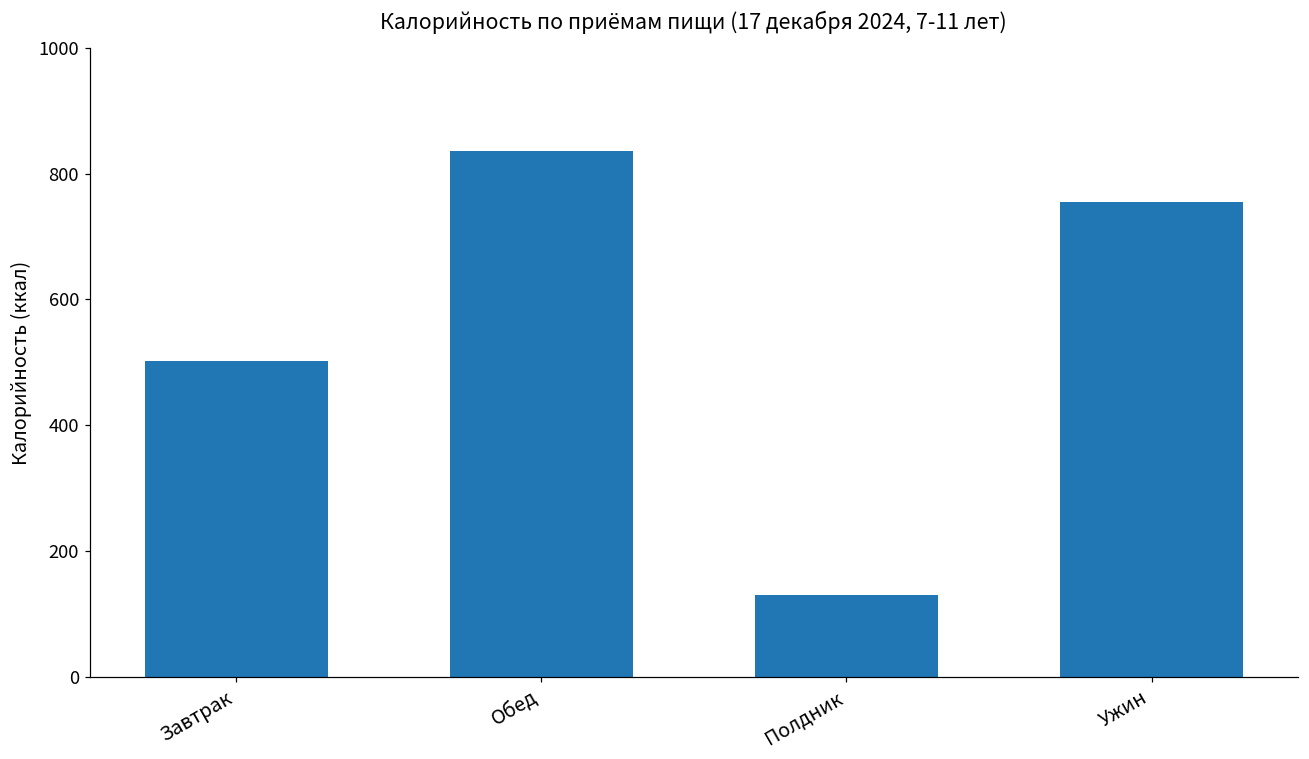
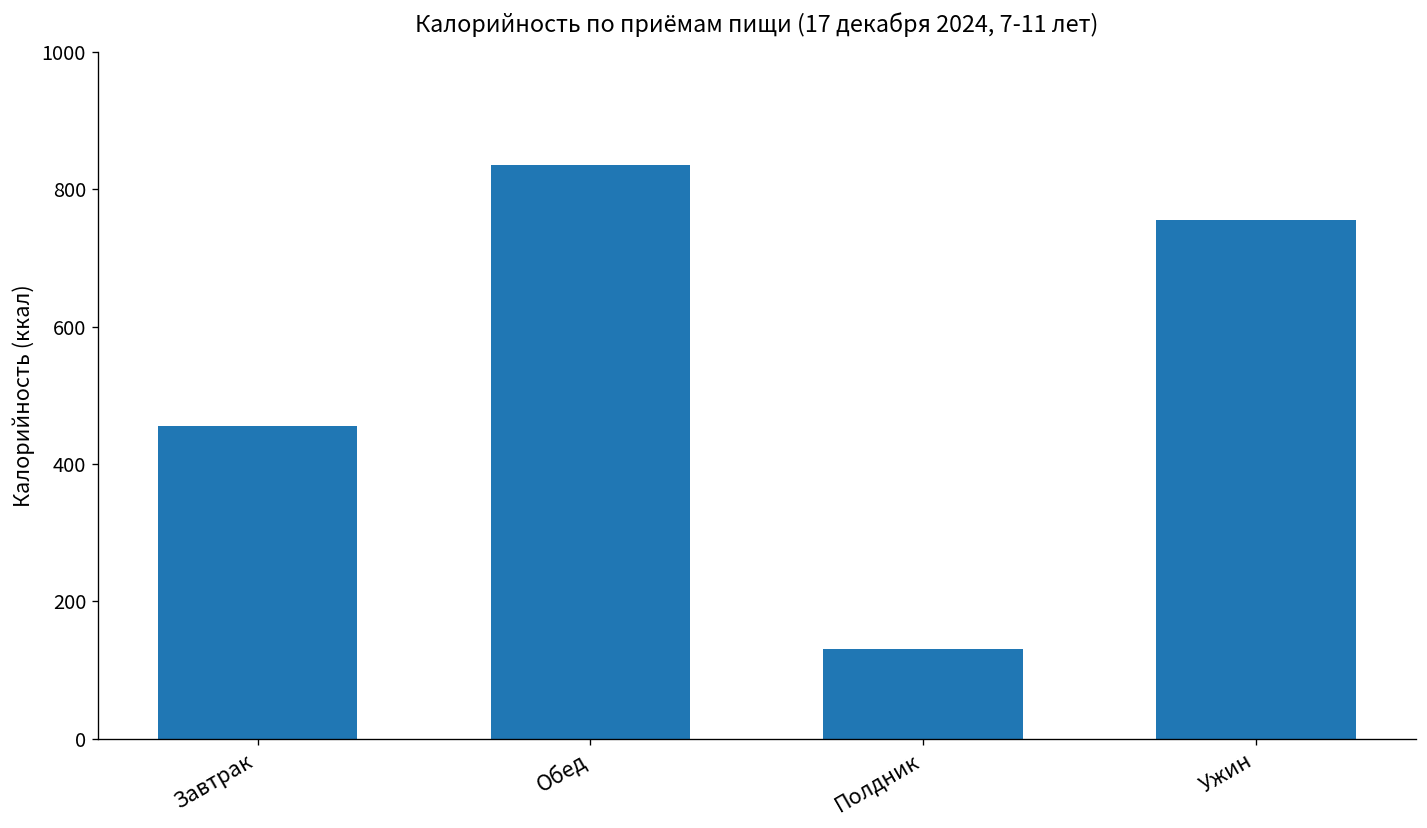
Завтрак: 500 -> 460
